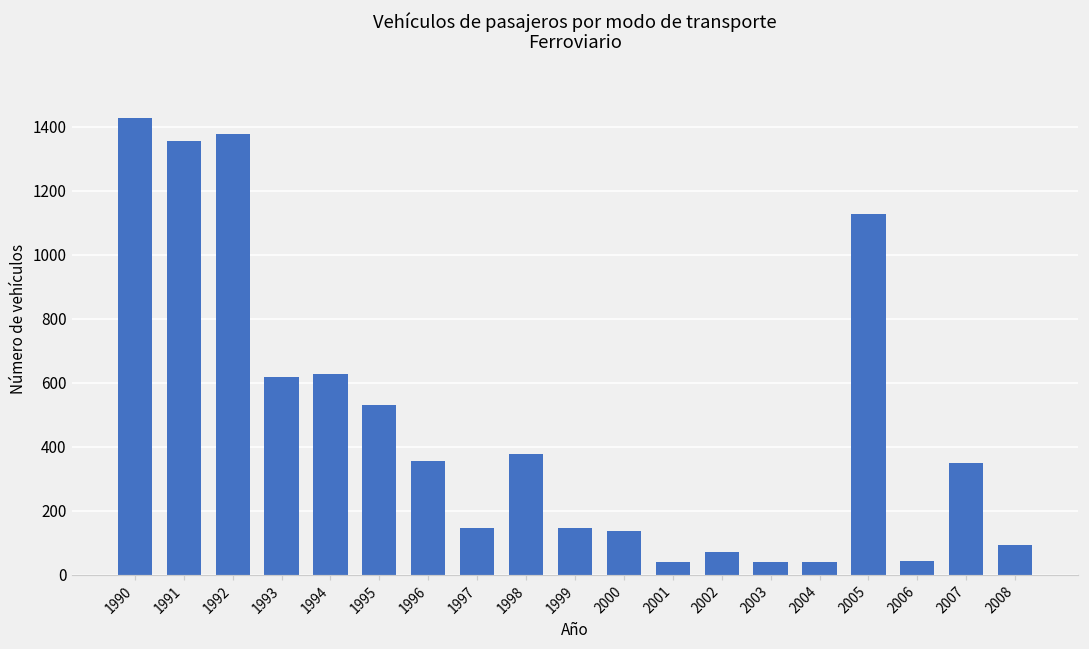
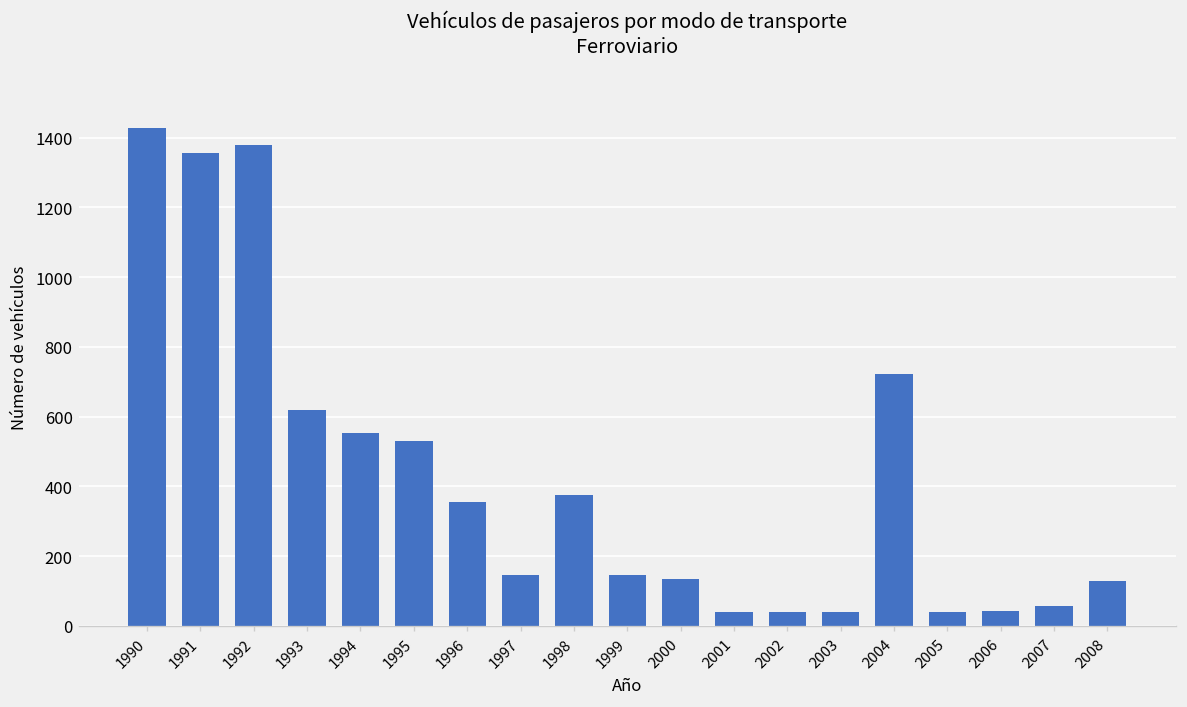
1994: 630 -> 550
2002: 70 -> 40
2004: 40 -> 720
2005: 1130 -> 40
2007: 350 -> 60
2008: 90 -> 130
